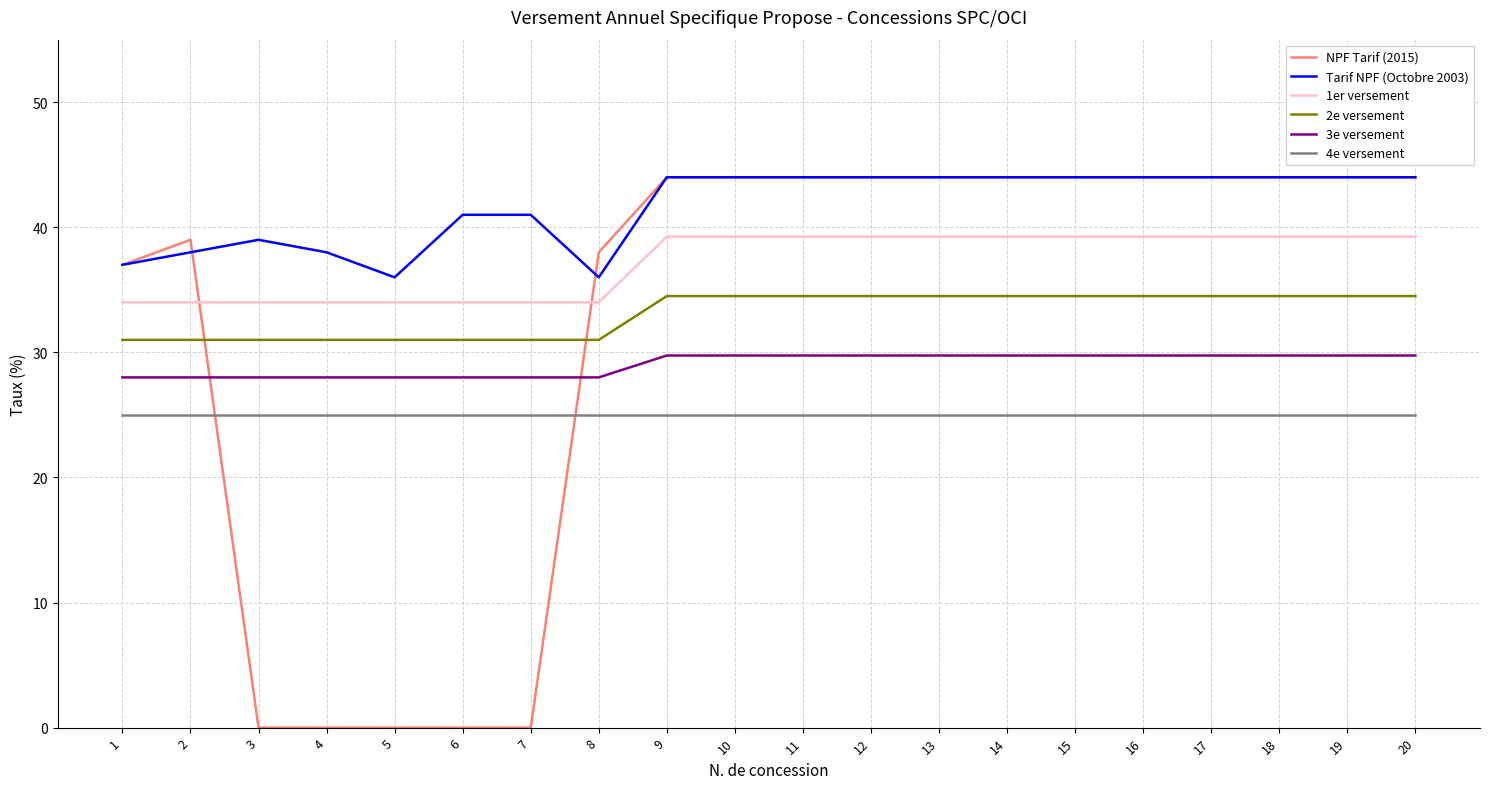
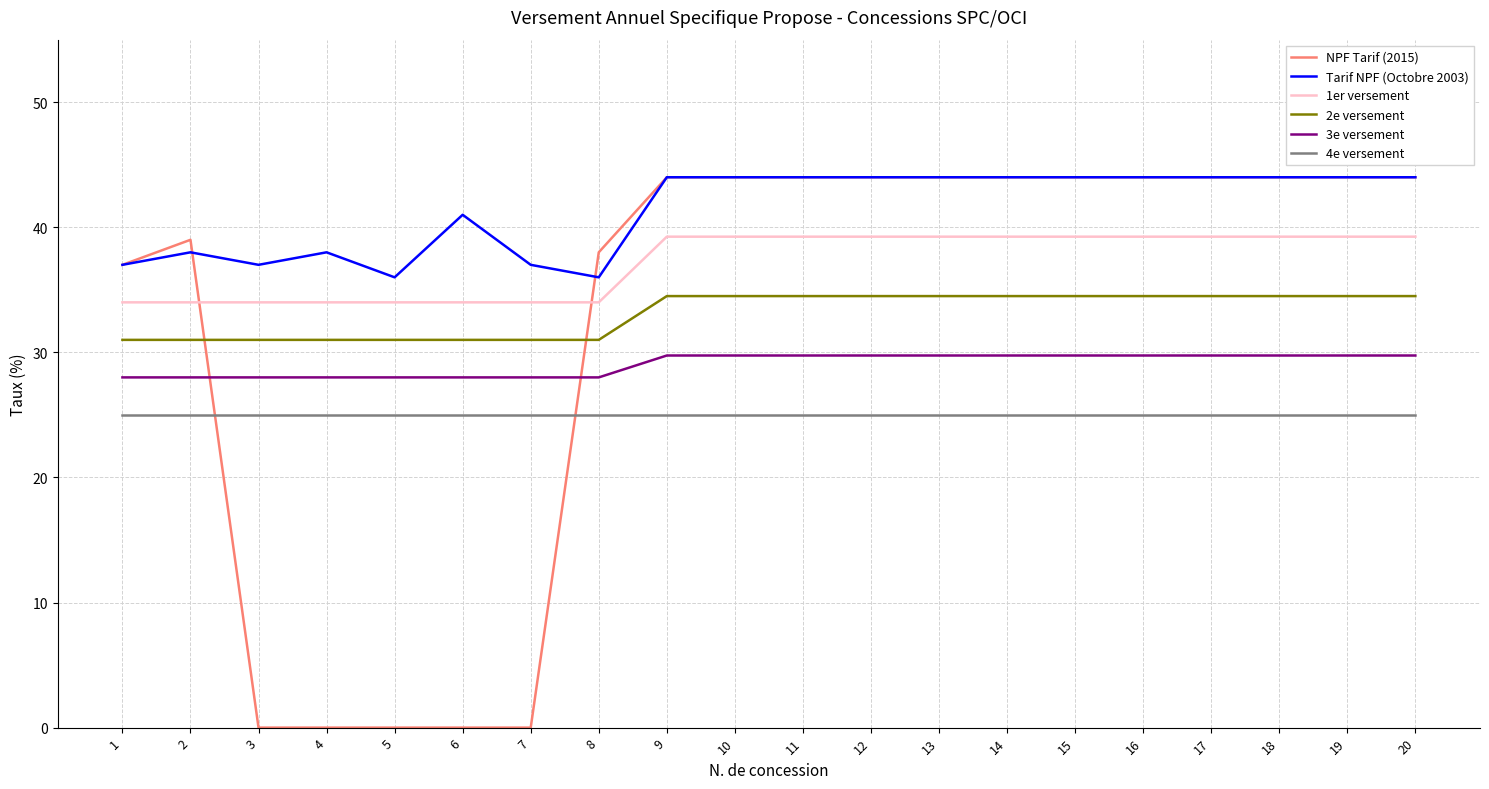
Tarif NPF (Octobre 2003), 3: 39 -> 37
Tarif NPF (Octobre 2003), 7: 41 -> 37
